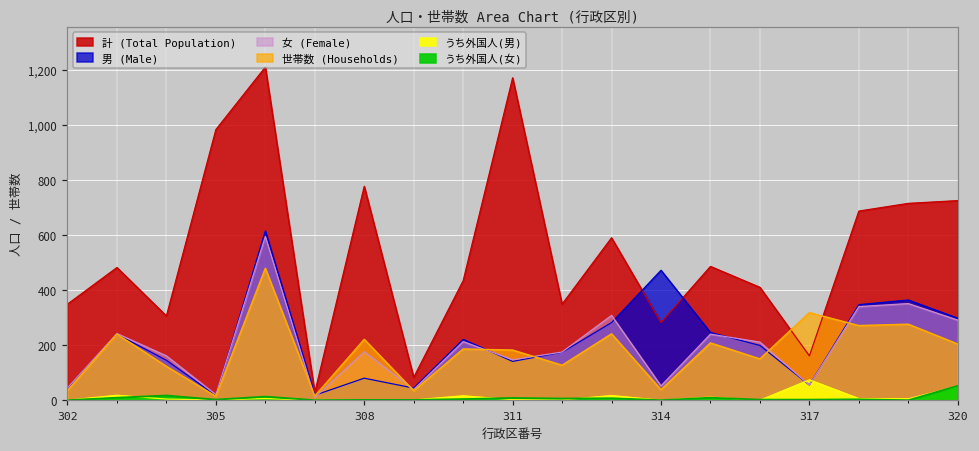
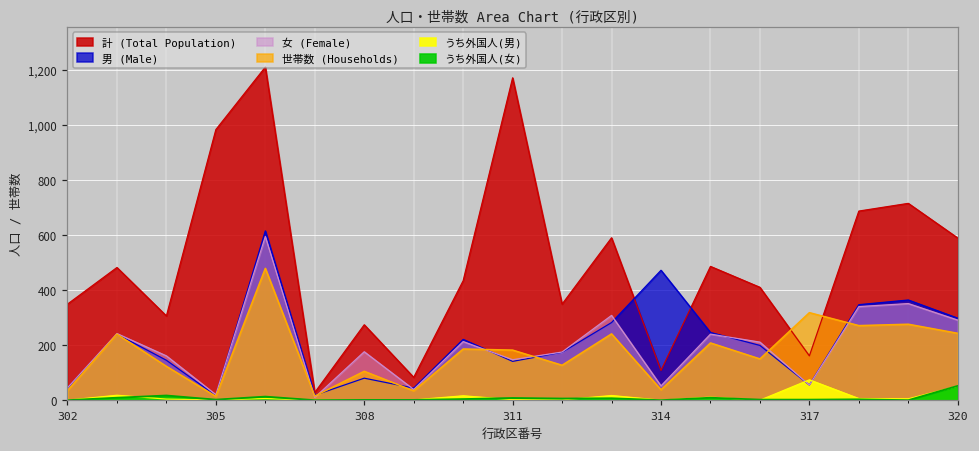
計 (Total Population), 308: 780 -> 270
世帯数 (Households), 308: 220 -> 110
計 (Total Population), 314: 280 -> 110
計 (Total Population), 320: 730 -> 590
世帯数 (Households), 320: 200 -> 240
